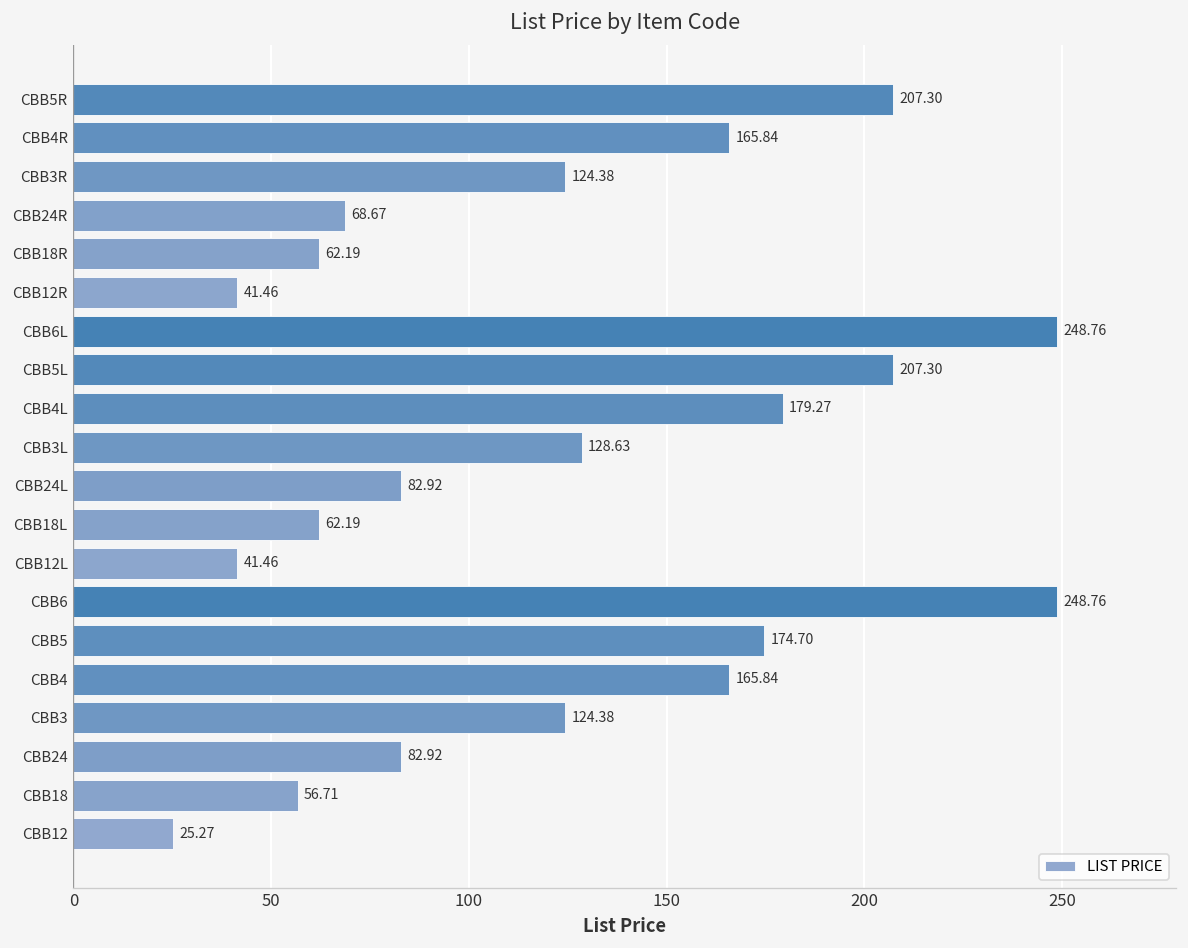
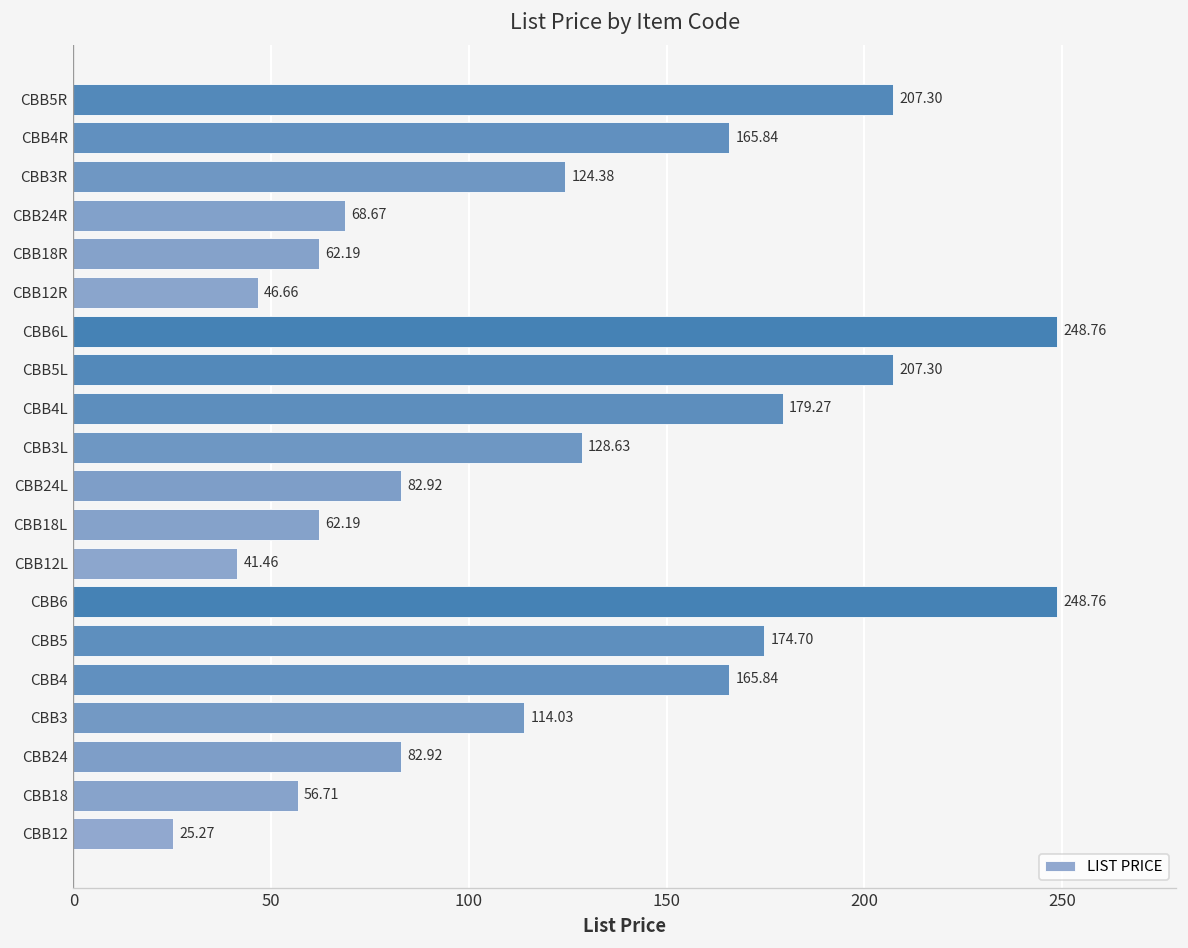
CBB12R: 41.46 -> 46.66
CBB3: 124.38 -> 114.03
